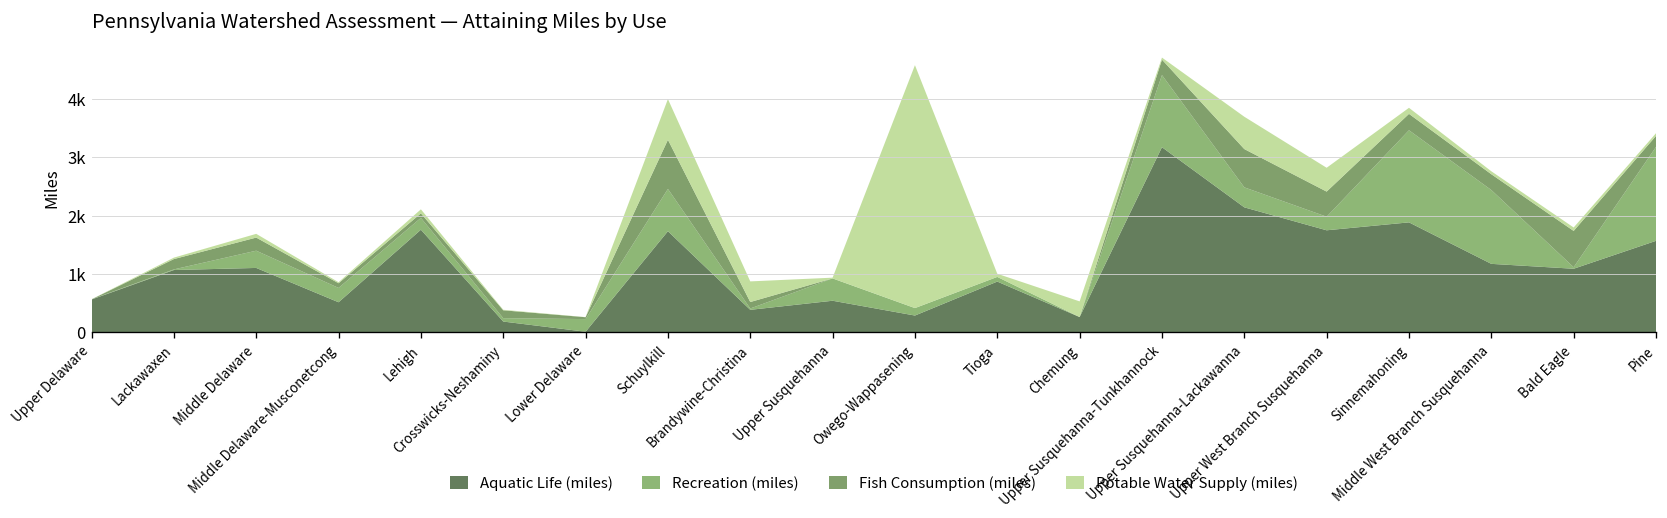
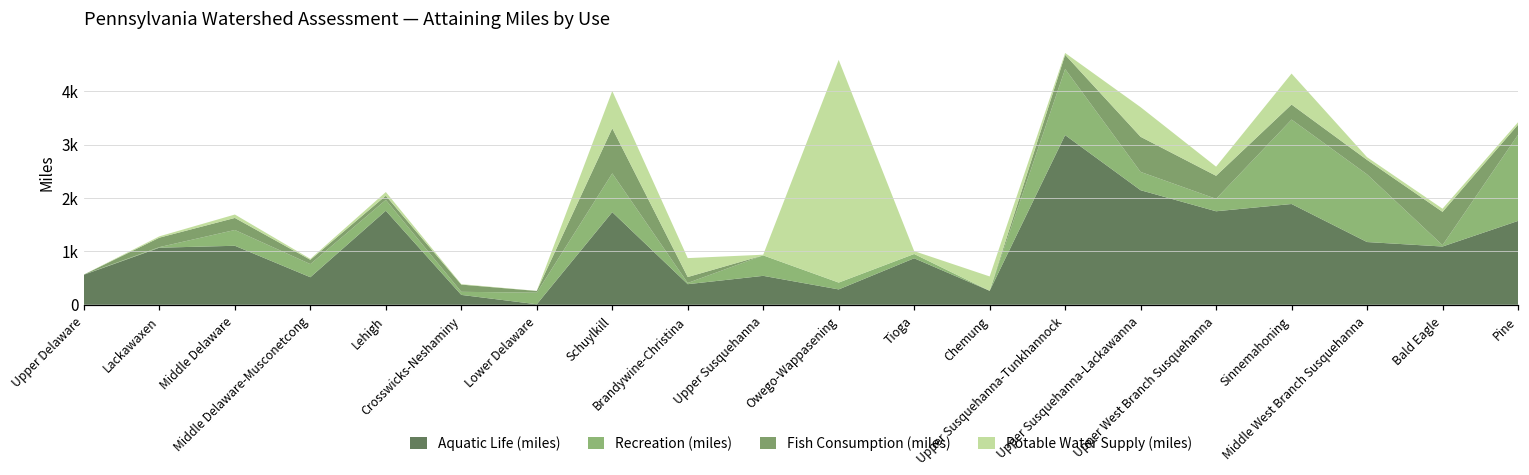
Potable Water Supply (miles), Upper West Branch Susquehanna: 400 -> 200
Potable Water Supply (miles), Sinnemahoning: 100 -> 600
